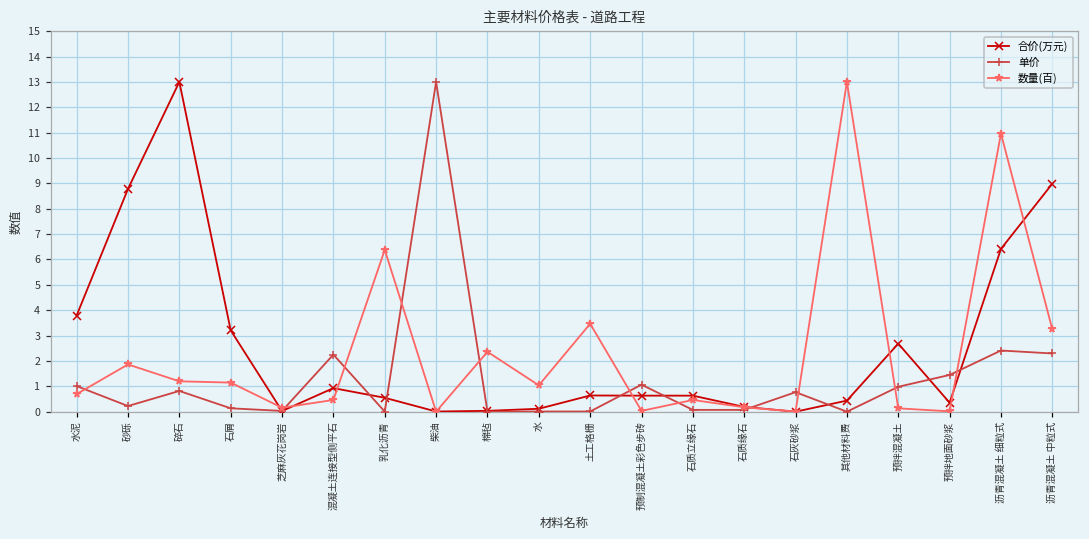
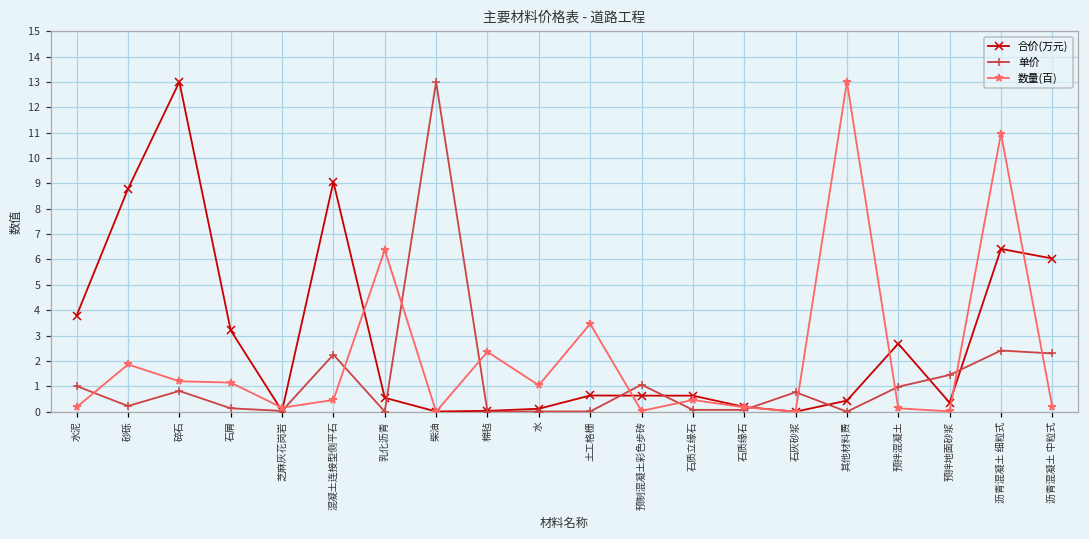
数量(百), 水泥: 0.7 -> 0.2
合价(万元), 混凝土连接型侧平石: 0.9 -> 9.1
合价(万元), 沥青混凝土 中粒式: 9.0 -> 6.0
数量(百), 沥青混凝土 中粒式: 3.2 -> 0.2
